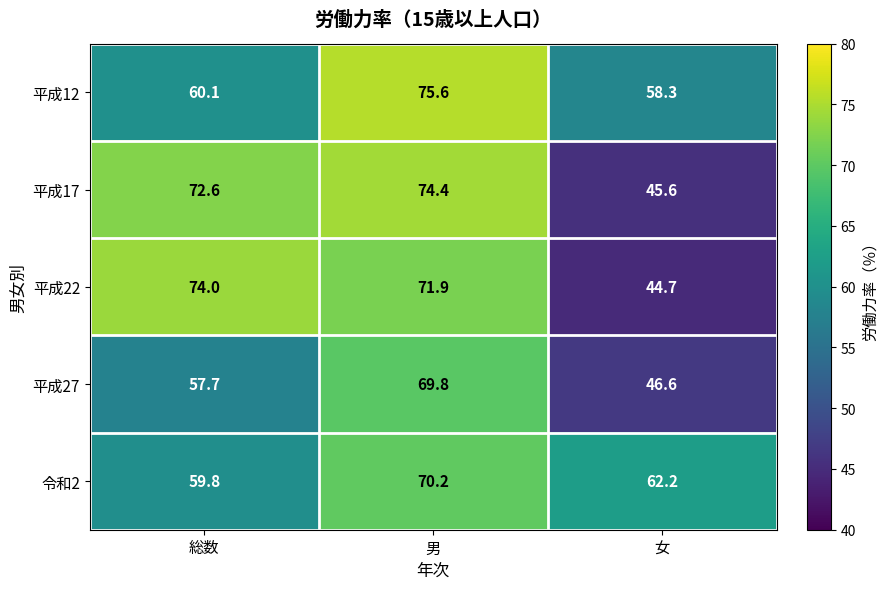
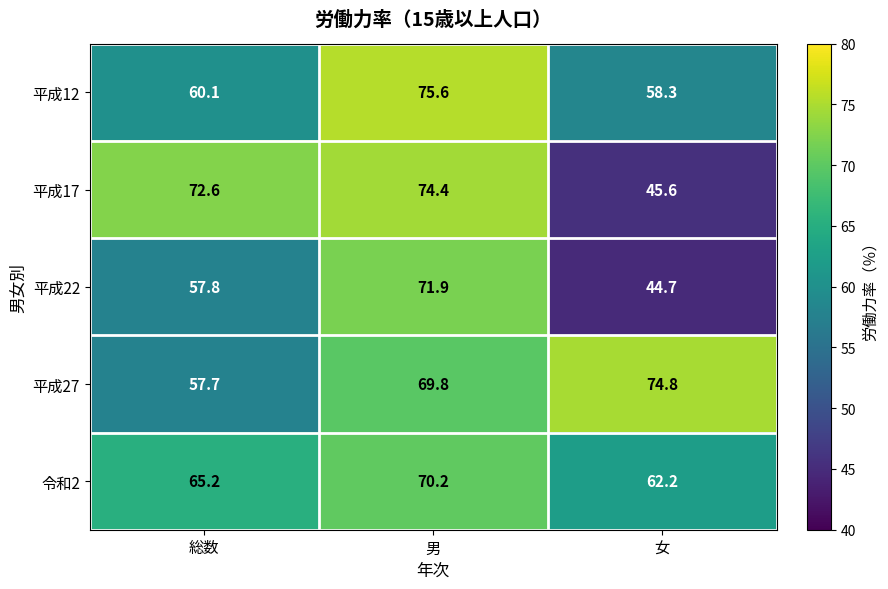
平成22, 総数: 74.0 -> 57.8
平成27, 女: 46.6 -> 74.8
令和2, 総数: 59.8 -> 65.2
